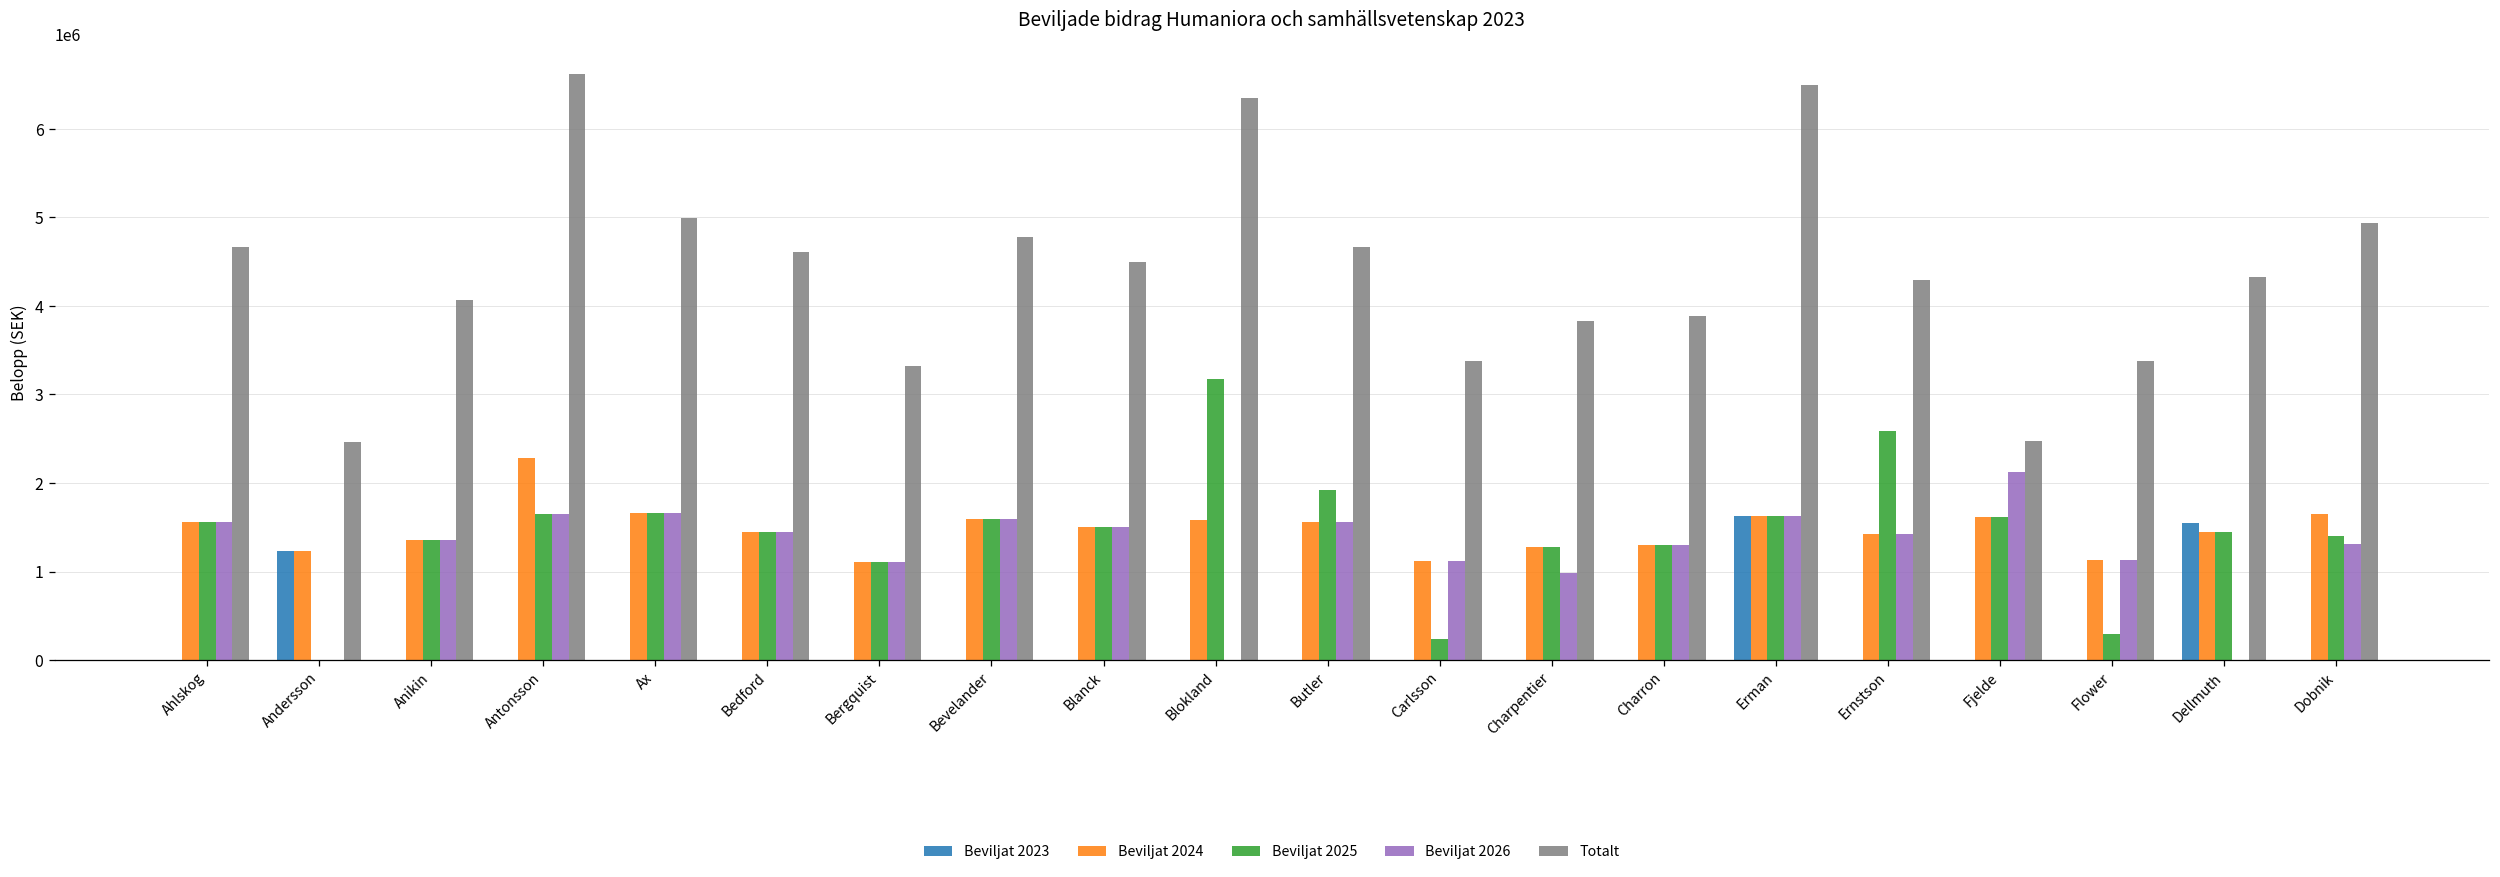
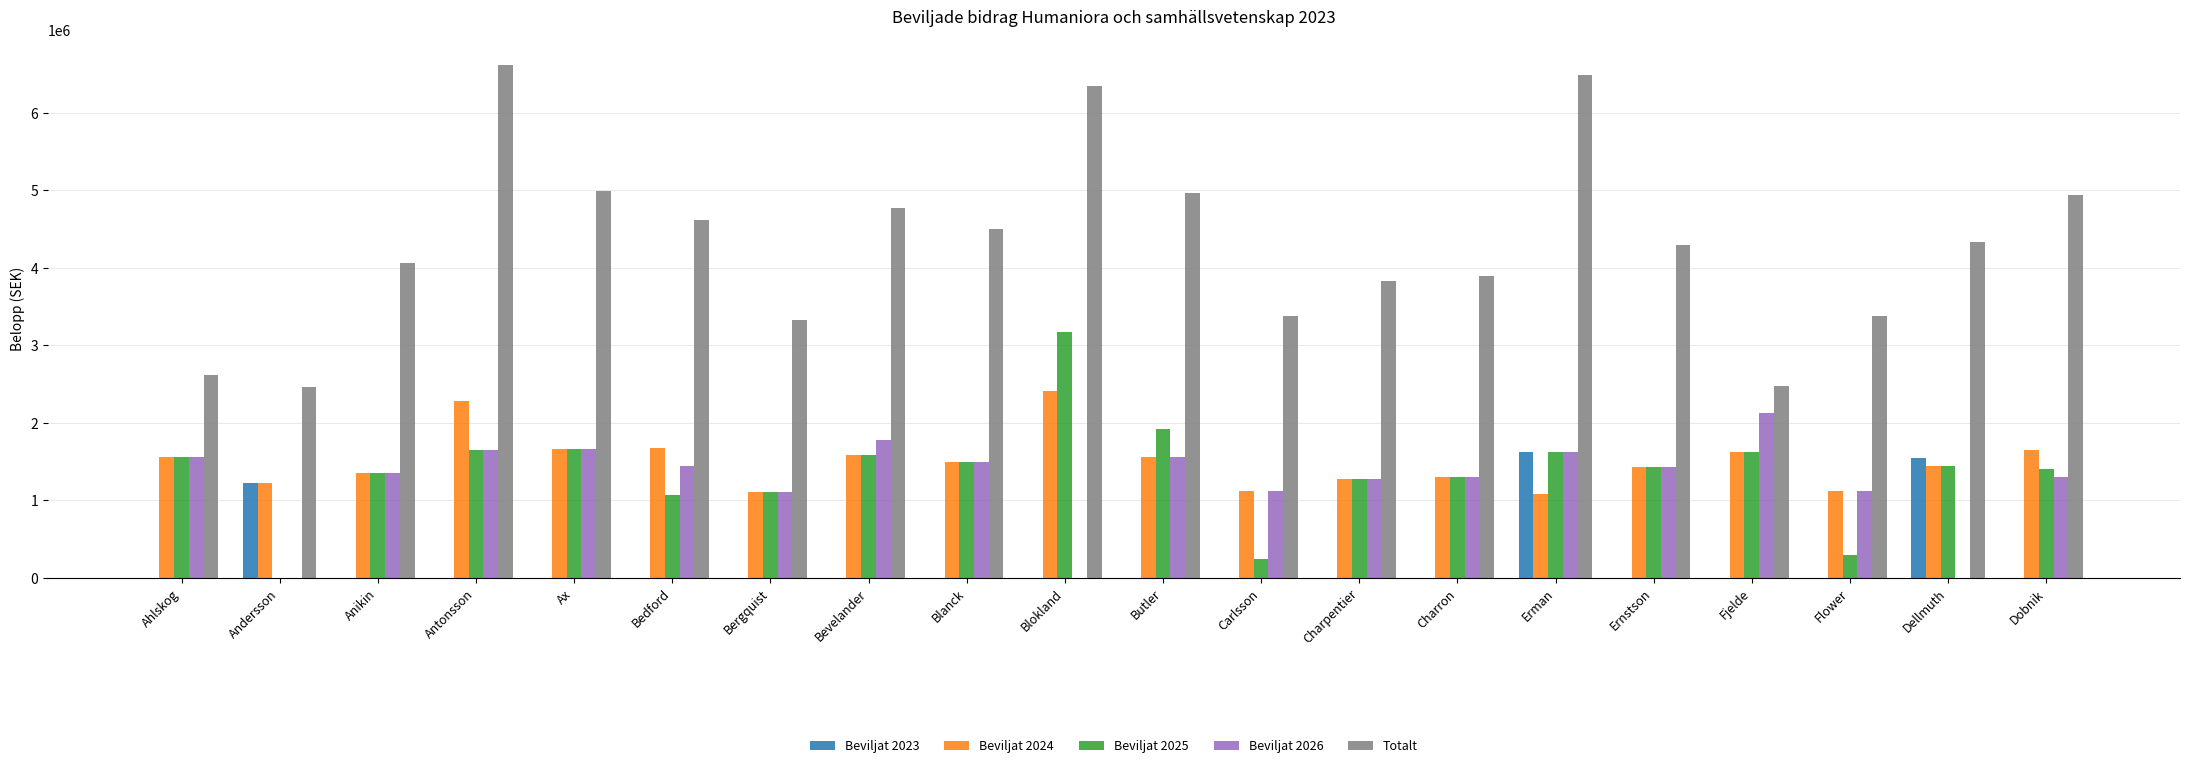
Totalt, Ahlskog: 4700000 -> 2600000
Beviljat 2024, Bedford: 1400000 -> 1700000
Beviljat 2025, Bedford: 1400000 -> 1100000
Beviljat 2026, Bevelander: 1600000 -> 1800000
Beviljat 2024, Blokland: 1600000 -> 2400000
Totalt, Butler: 4700000 -> 5000000
Beviljat 2026, Charpentier: 1000000 -> 1300000
Beviljat 2024, Erman: 1600000 -> 1100000
Beviljat 2025, Ernstson: 2600000 -> 1400000
